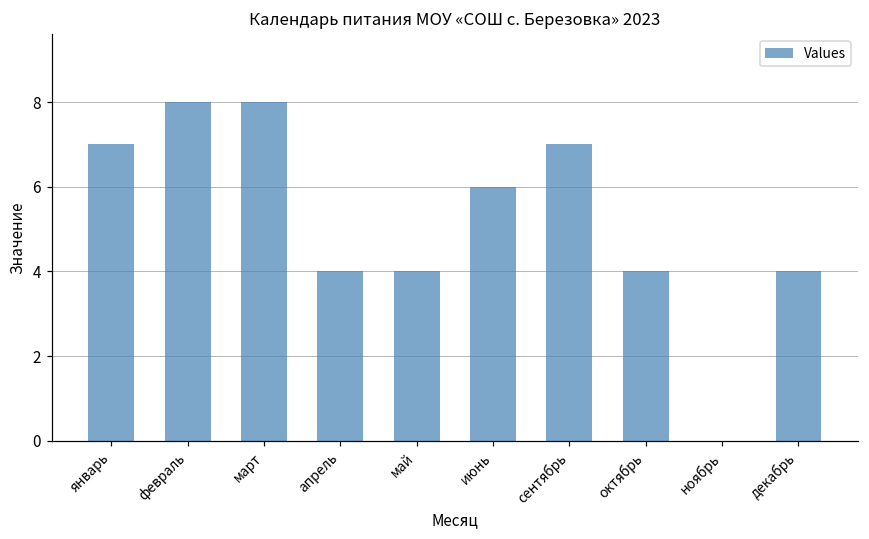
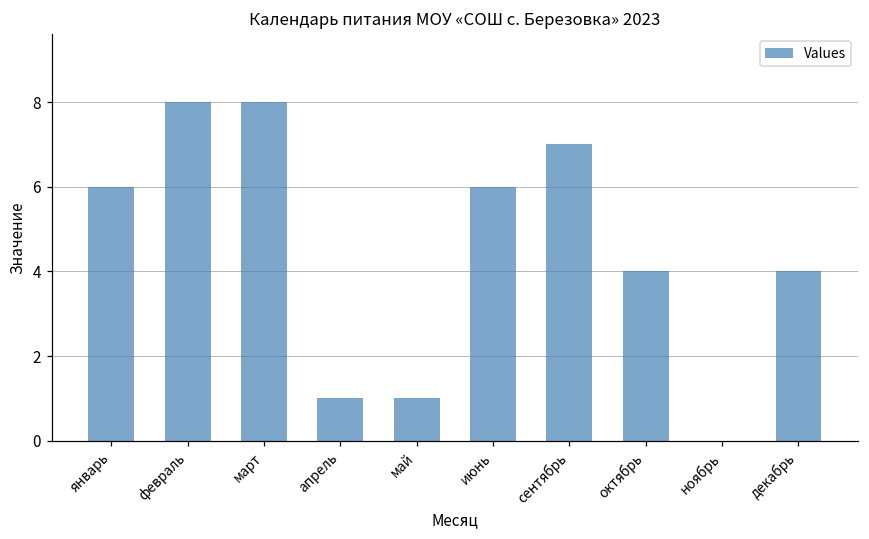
январь: 7 -> 6
апрель: 4 -> 1
май: 4 -> 1
